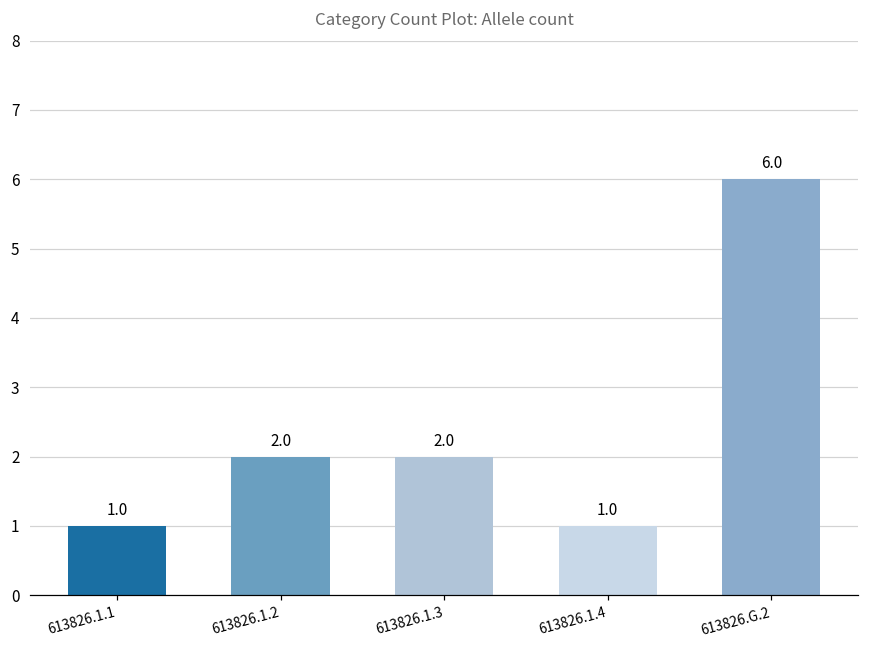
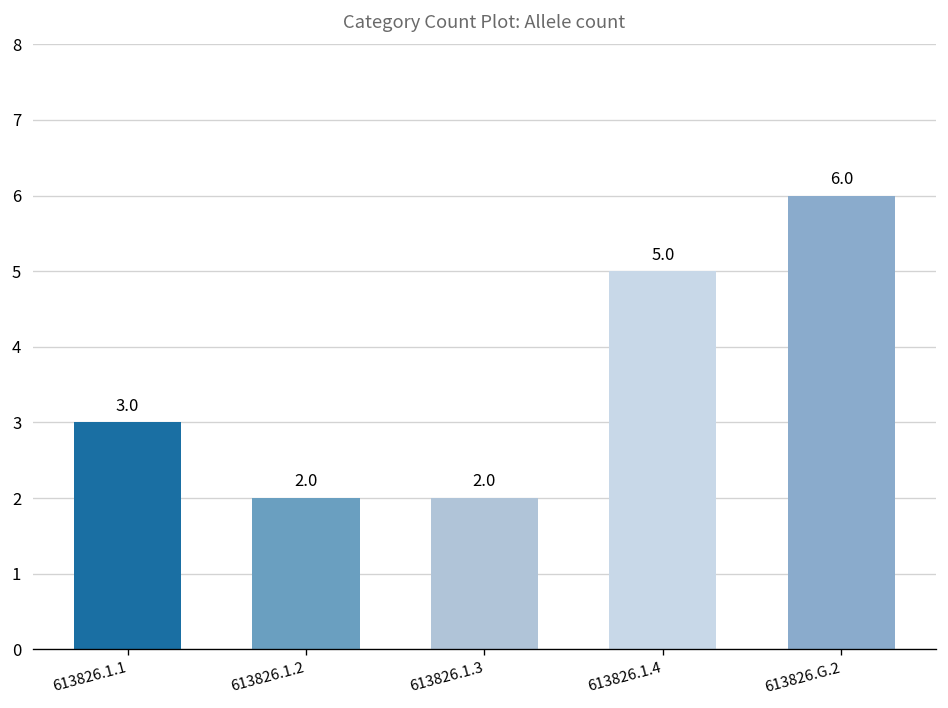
613826.1.1: 1.0 -> 3.0
613826.1.4: 1.0 -> 5.0
